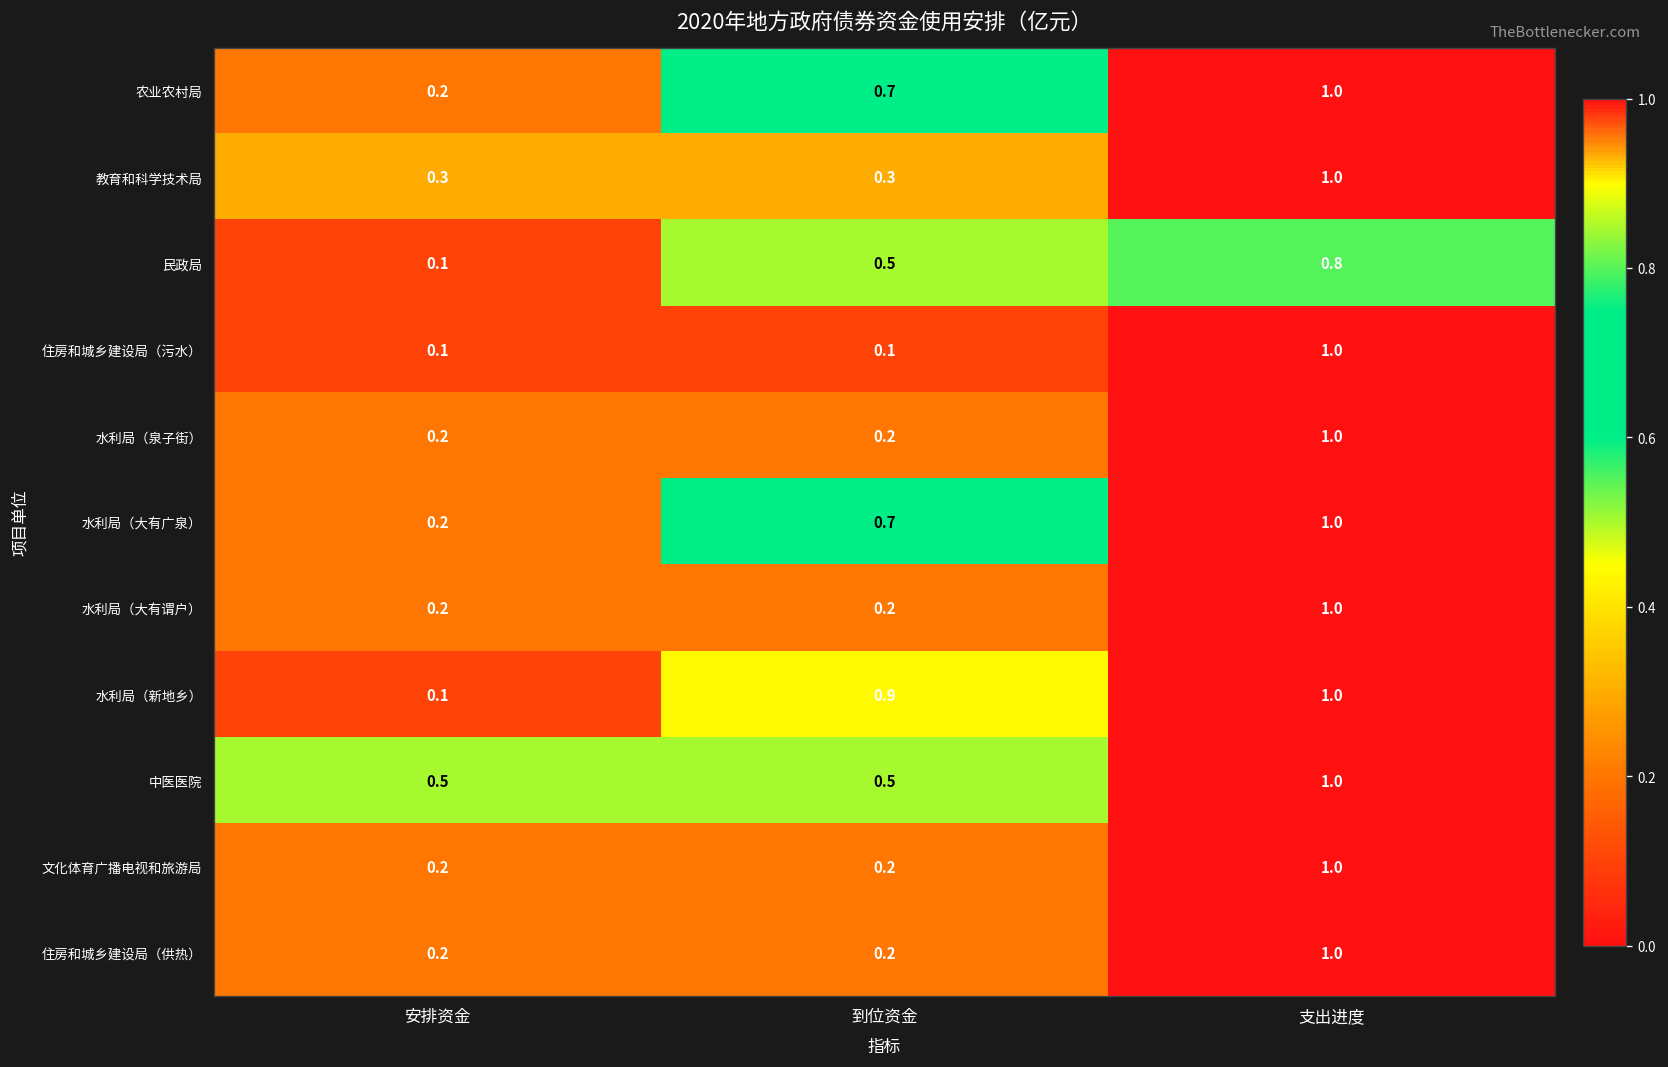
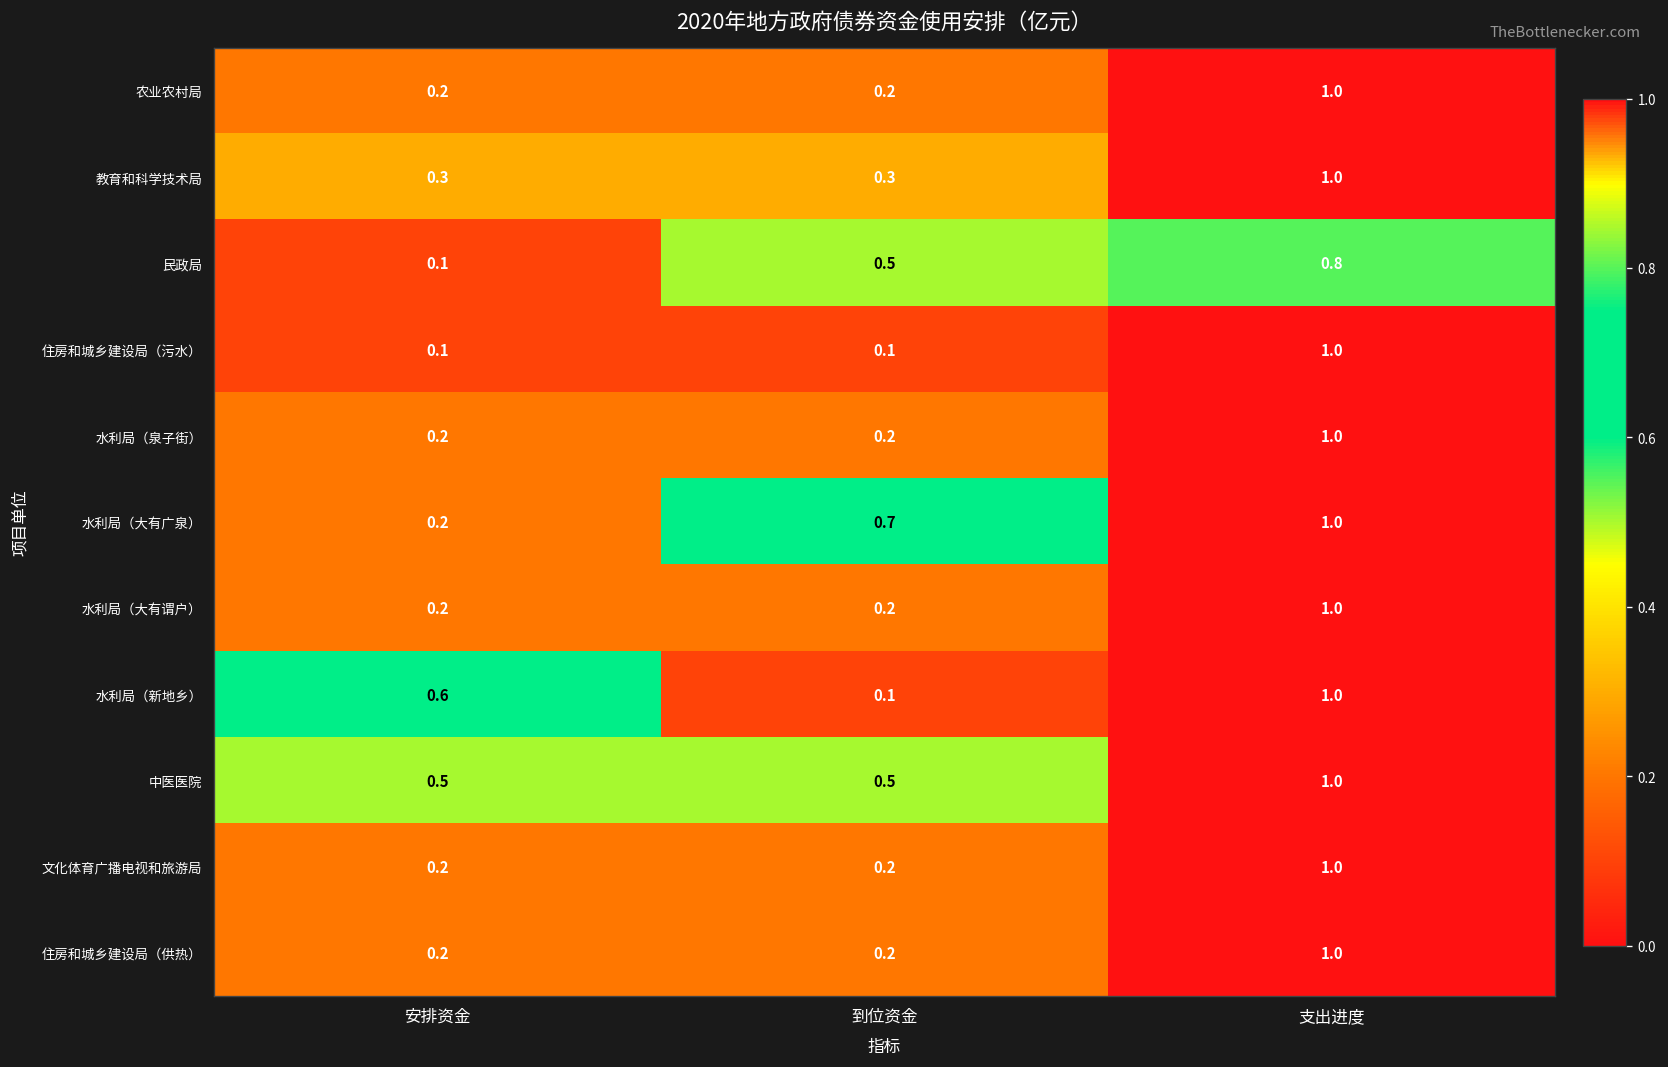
农业农村局, 到位资金: 0.7 -> 0.2
水利局（新地乡）, 安排资金: 0.1 -> 0.6
水利局（新地乡）, 到位资金: 0.9 -> 0.1
